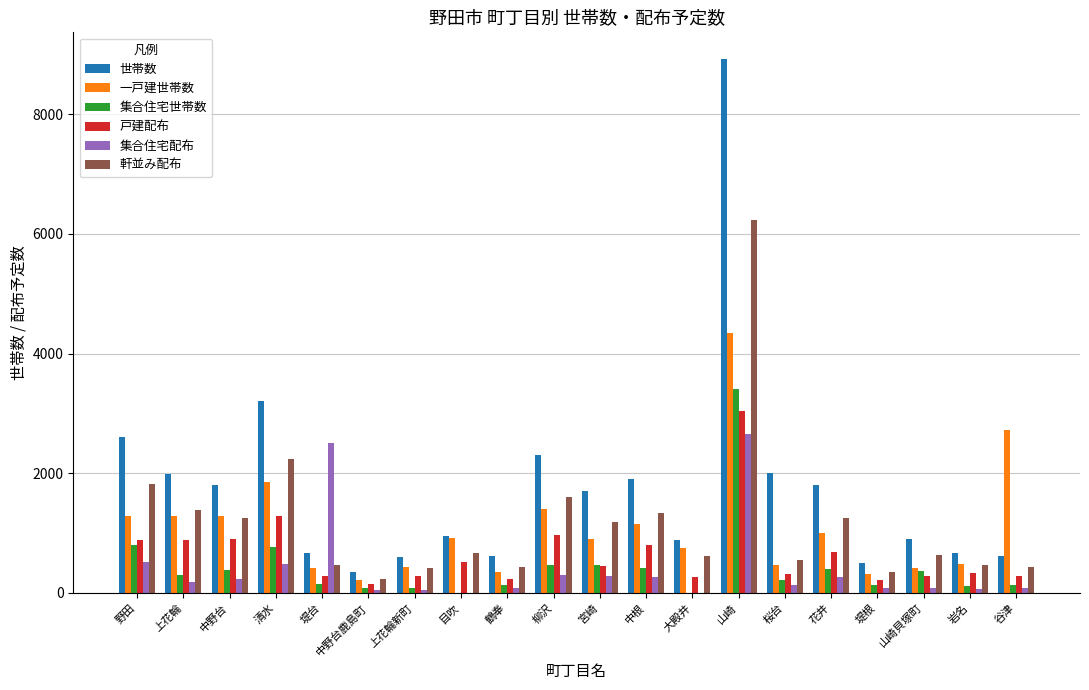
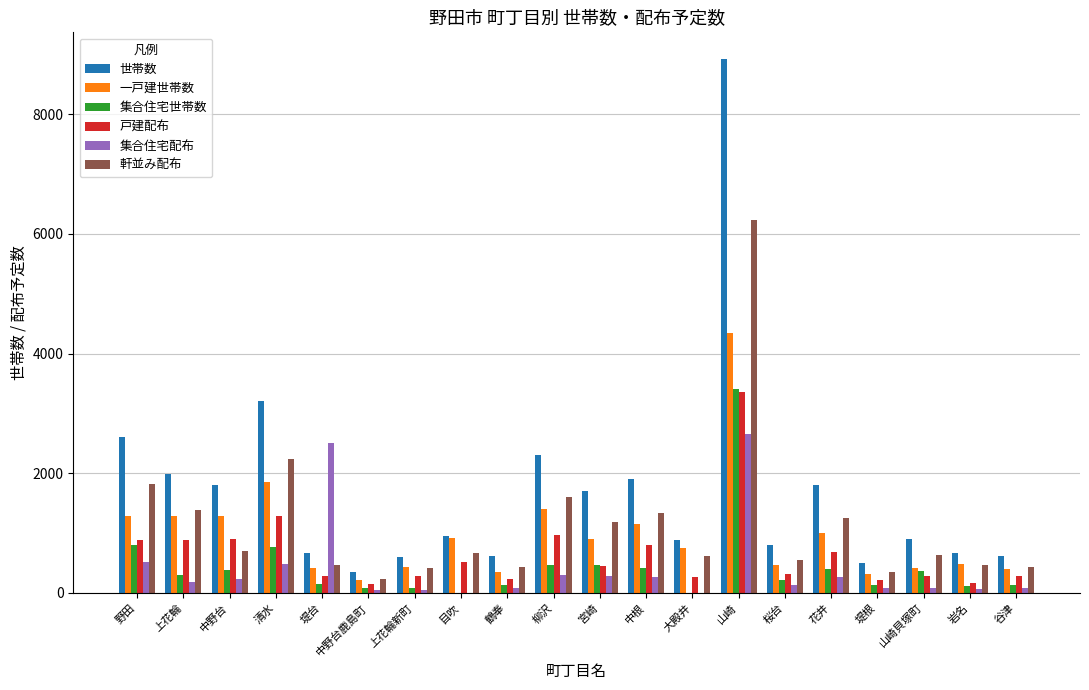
軒並み配布, 中野台: 1300 -> 700
戸建配布, 山崎: 3000 -> 3400
世帯数, 桜台: 2000 -> 800
戸建配布, 岩名: 300 -> 200
一戸建世帯数, 谷津: 2700 -> 400
